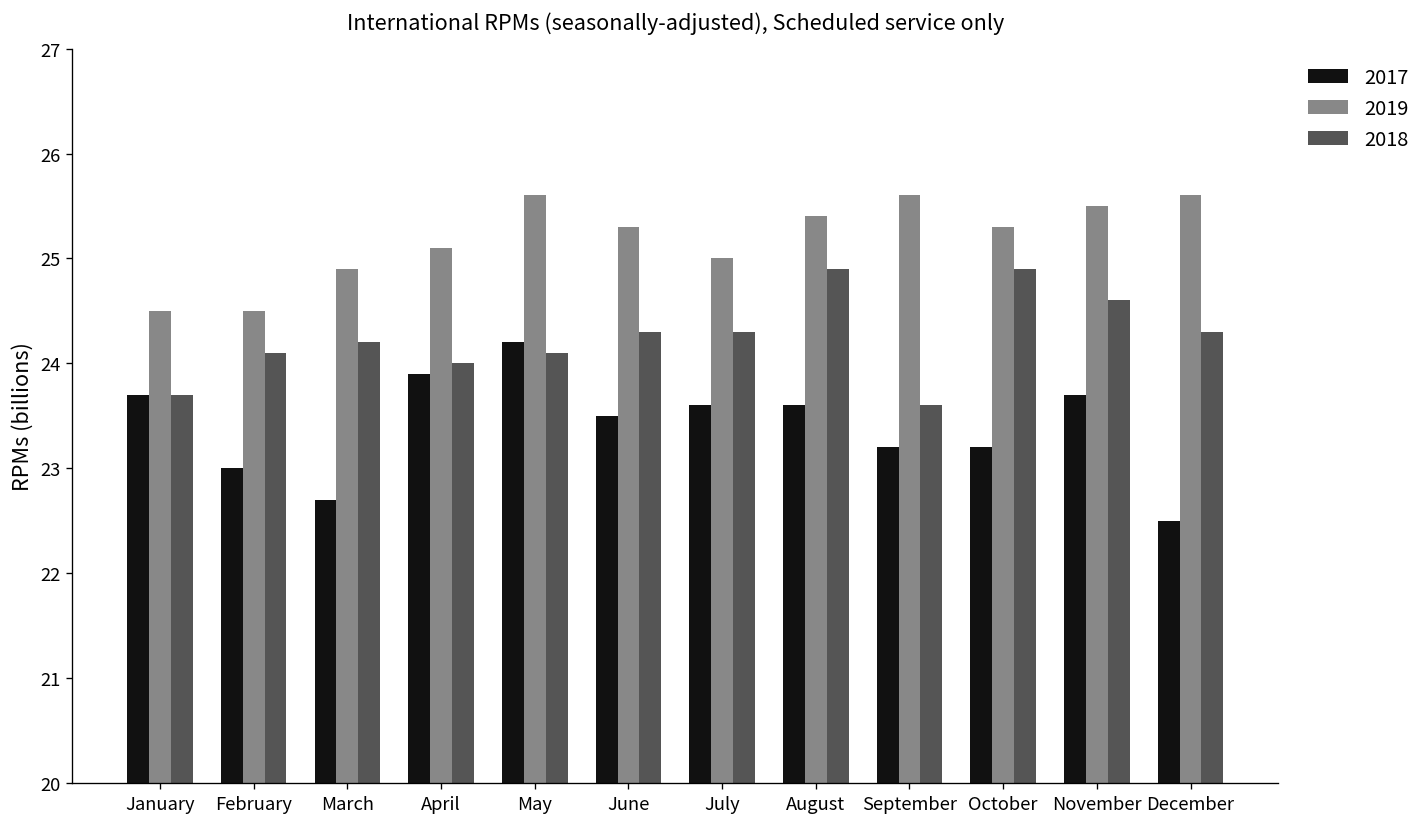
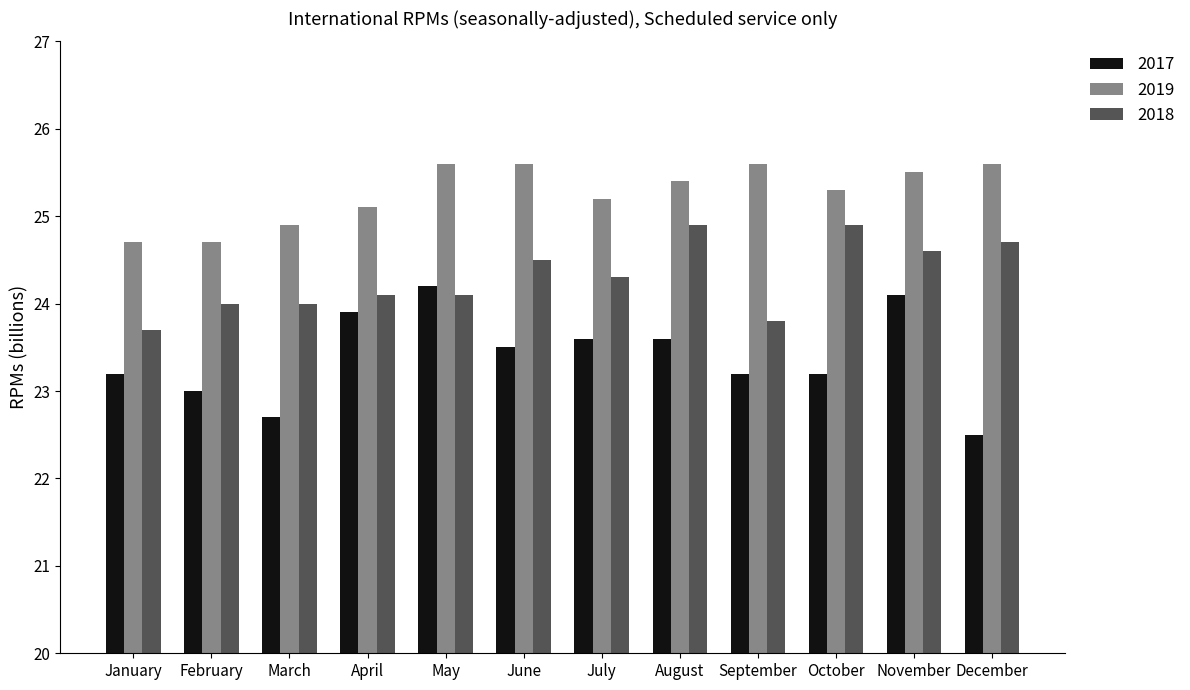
2017, January: 23.7 -> 23.2
2019, January: 24.5 -> 24.7
2019, February: 24.5 -> 24.7
2018, February: 24.1 -> 24.0
2018, March: 24.2 -> 24.0
2018, April: 24.0 -> 24.1
2019, June: 25.3 -> 25.6
2018, June: 24.3 -> 24.5
2019, July: 25.0 -> 25.2
2018, September: 23.6 -> 23.8
2017, November: 23.7 -> 24.1
2018, December: 24.3 -> 24.7
